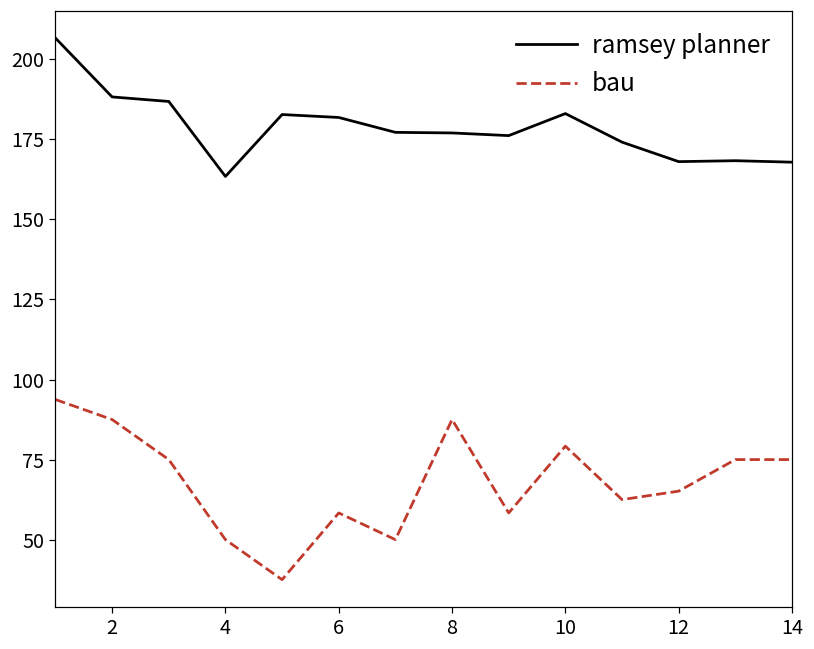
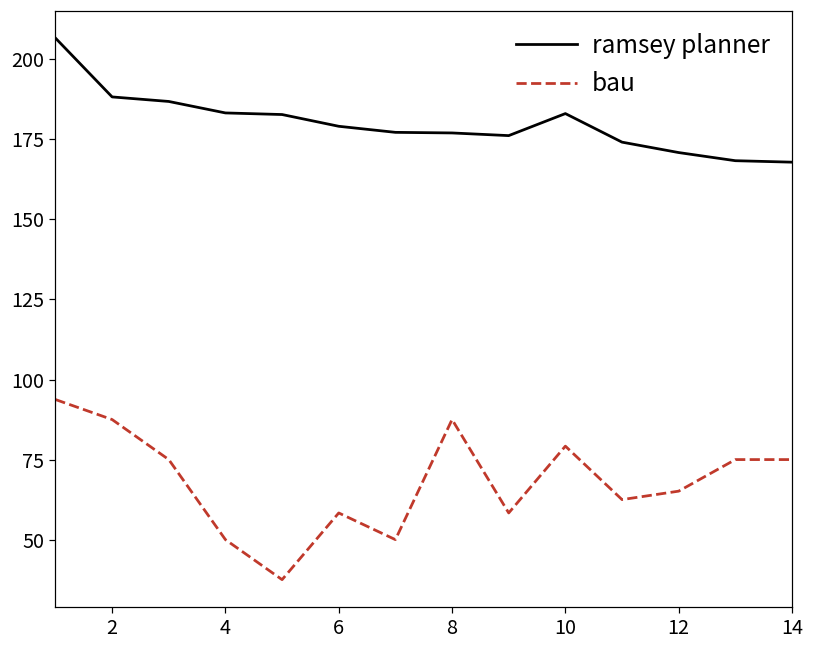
ramsey planner, 4: 163 -> 183
ramsey planner, 6: 182 -> 179
ramsey planner, 12: 168 -> 171
